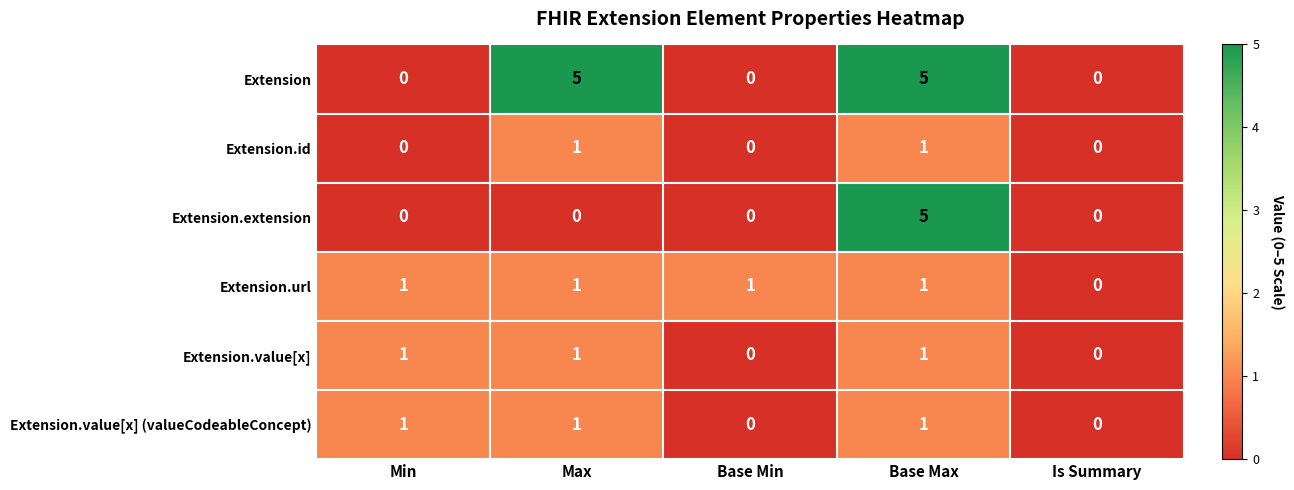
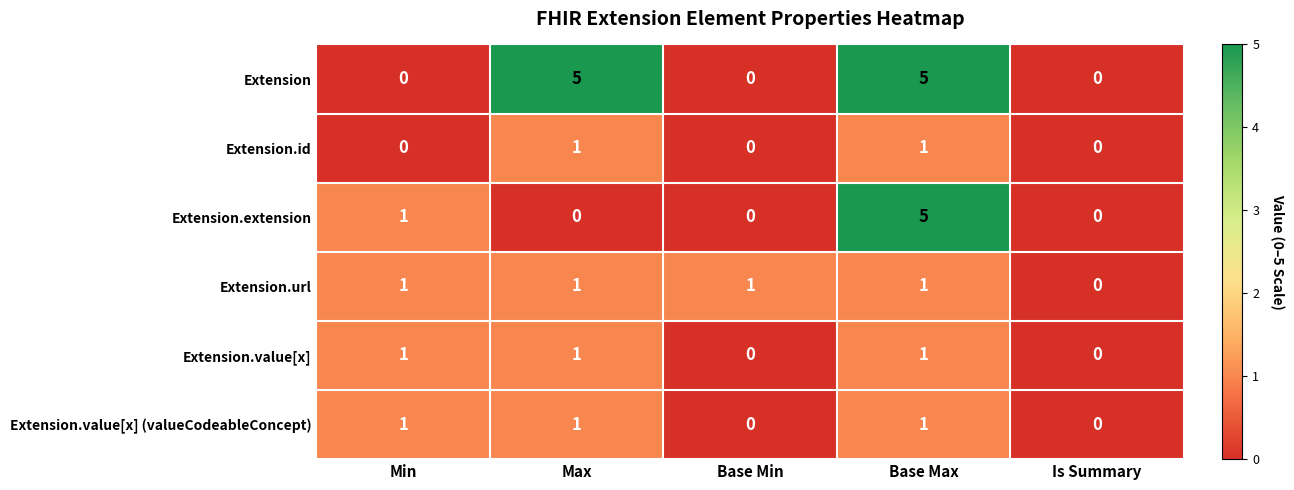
Extension.extension, Min: 0 -> 1
